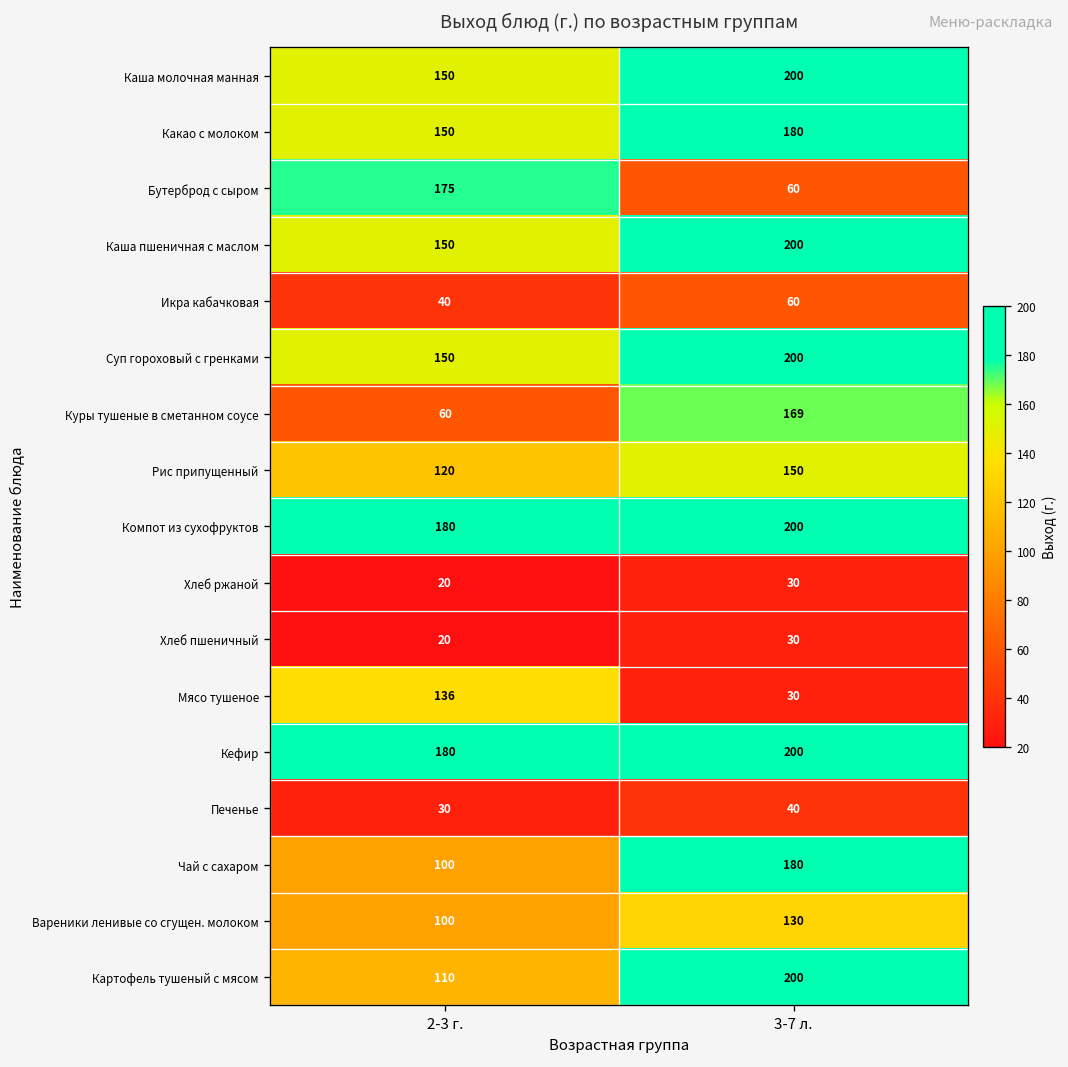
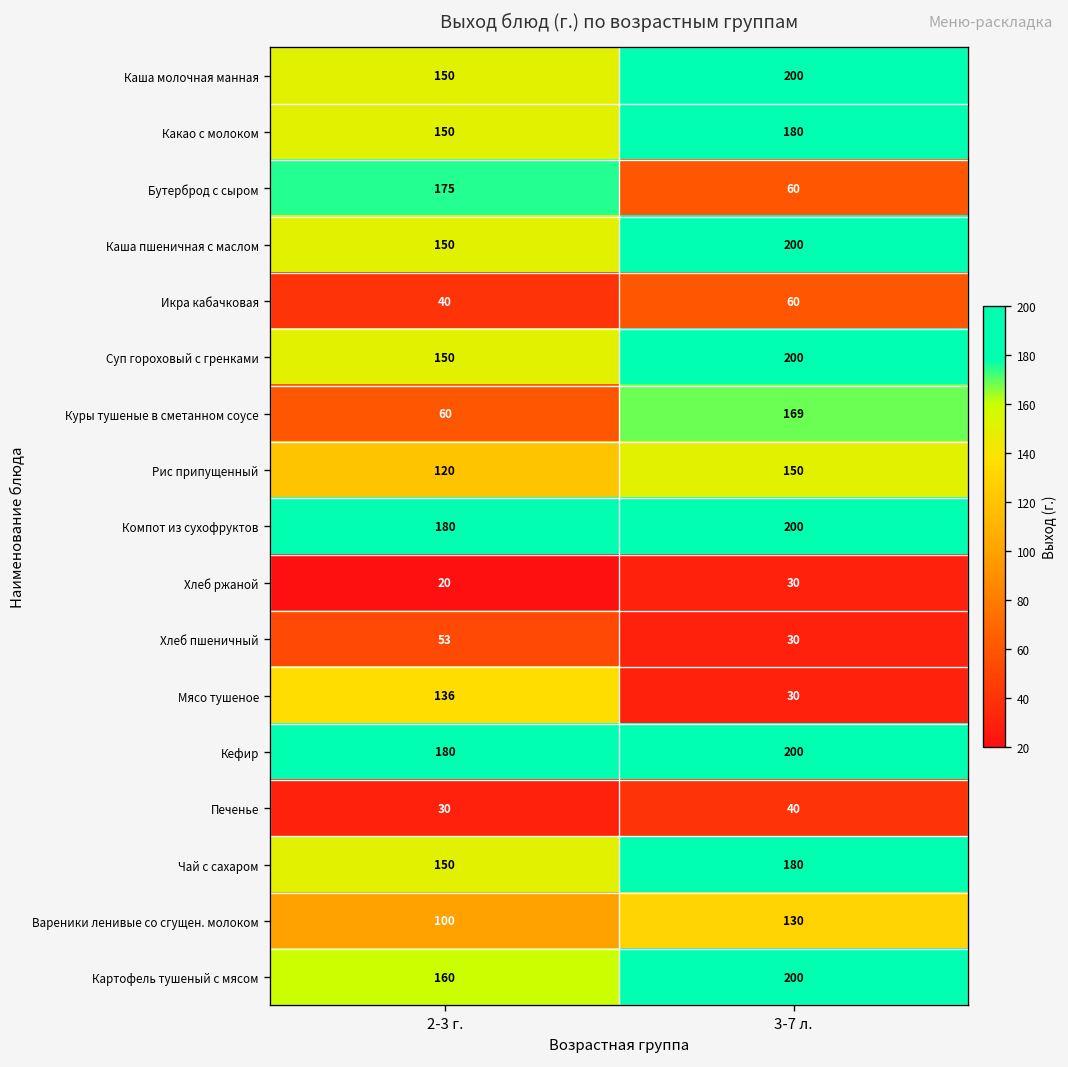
Хлеб пшеничный, 2-3 г.: 20 -> 53
Чай с сахаром, 2-3 г.: 100 -> 150
Картофель тушеный с мясом, 2-3 г.: 110 -> 160
